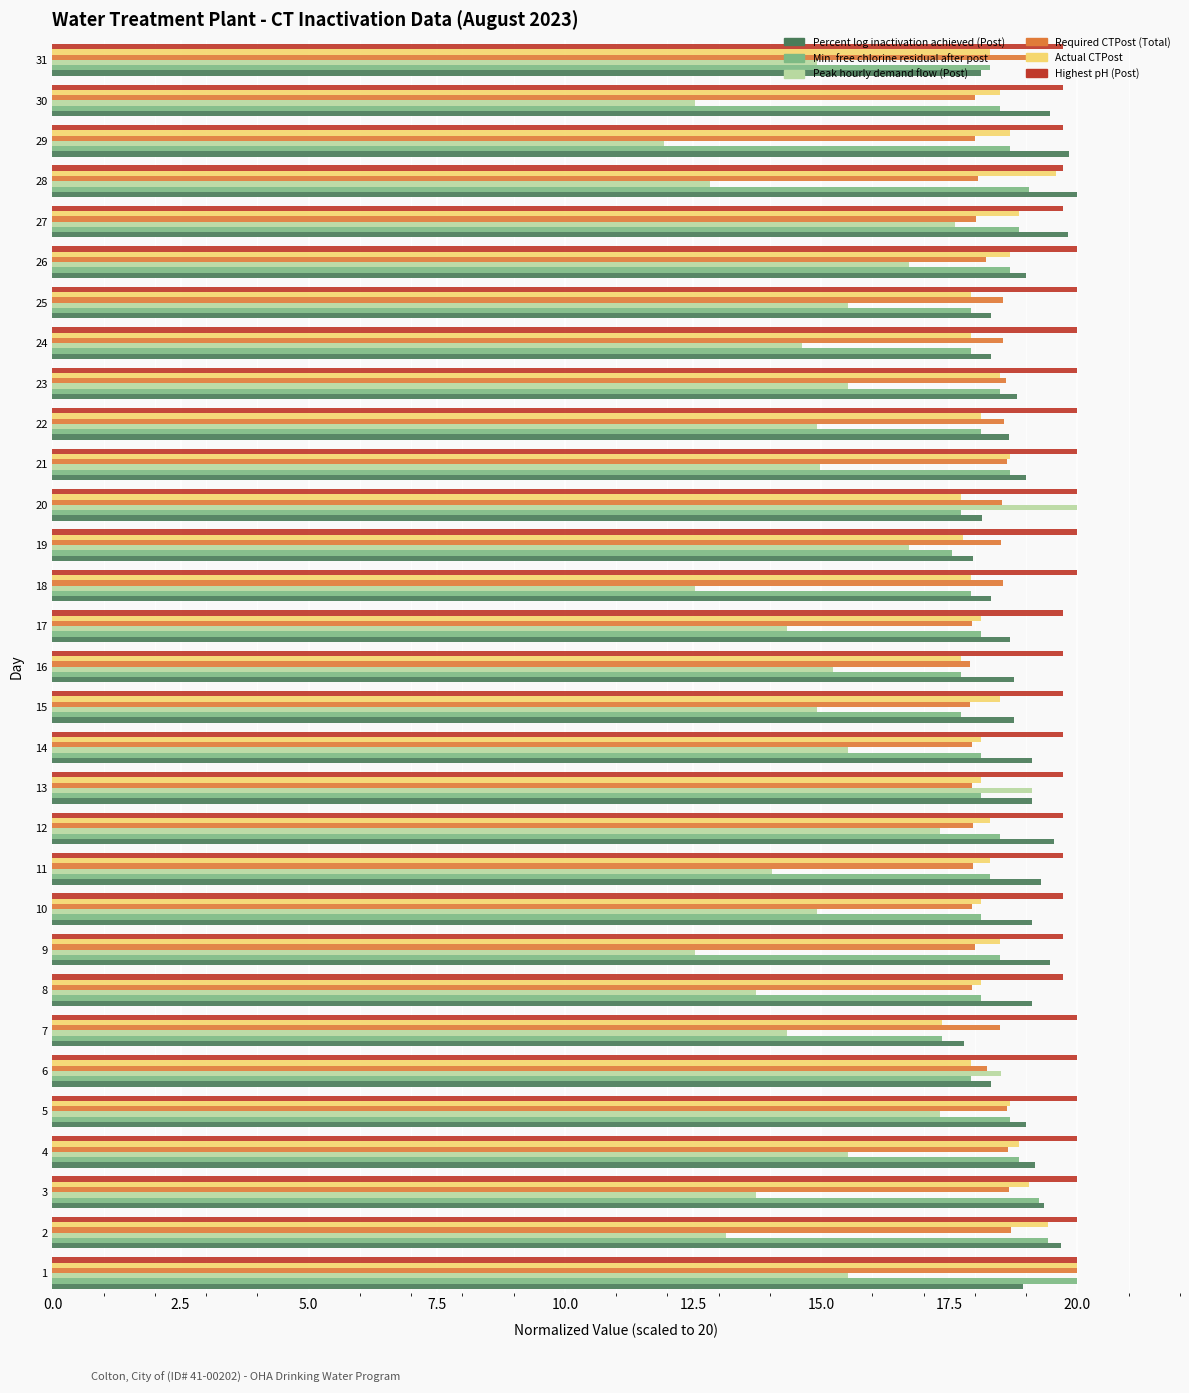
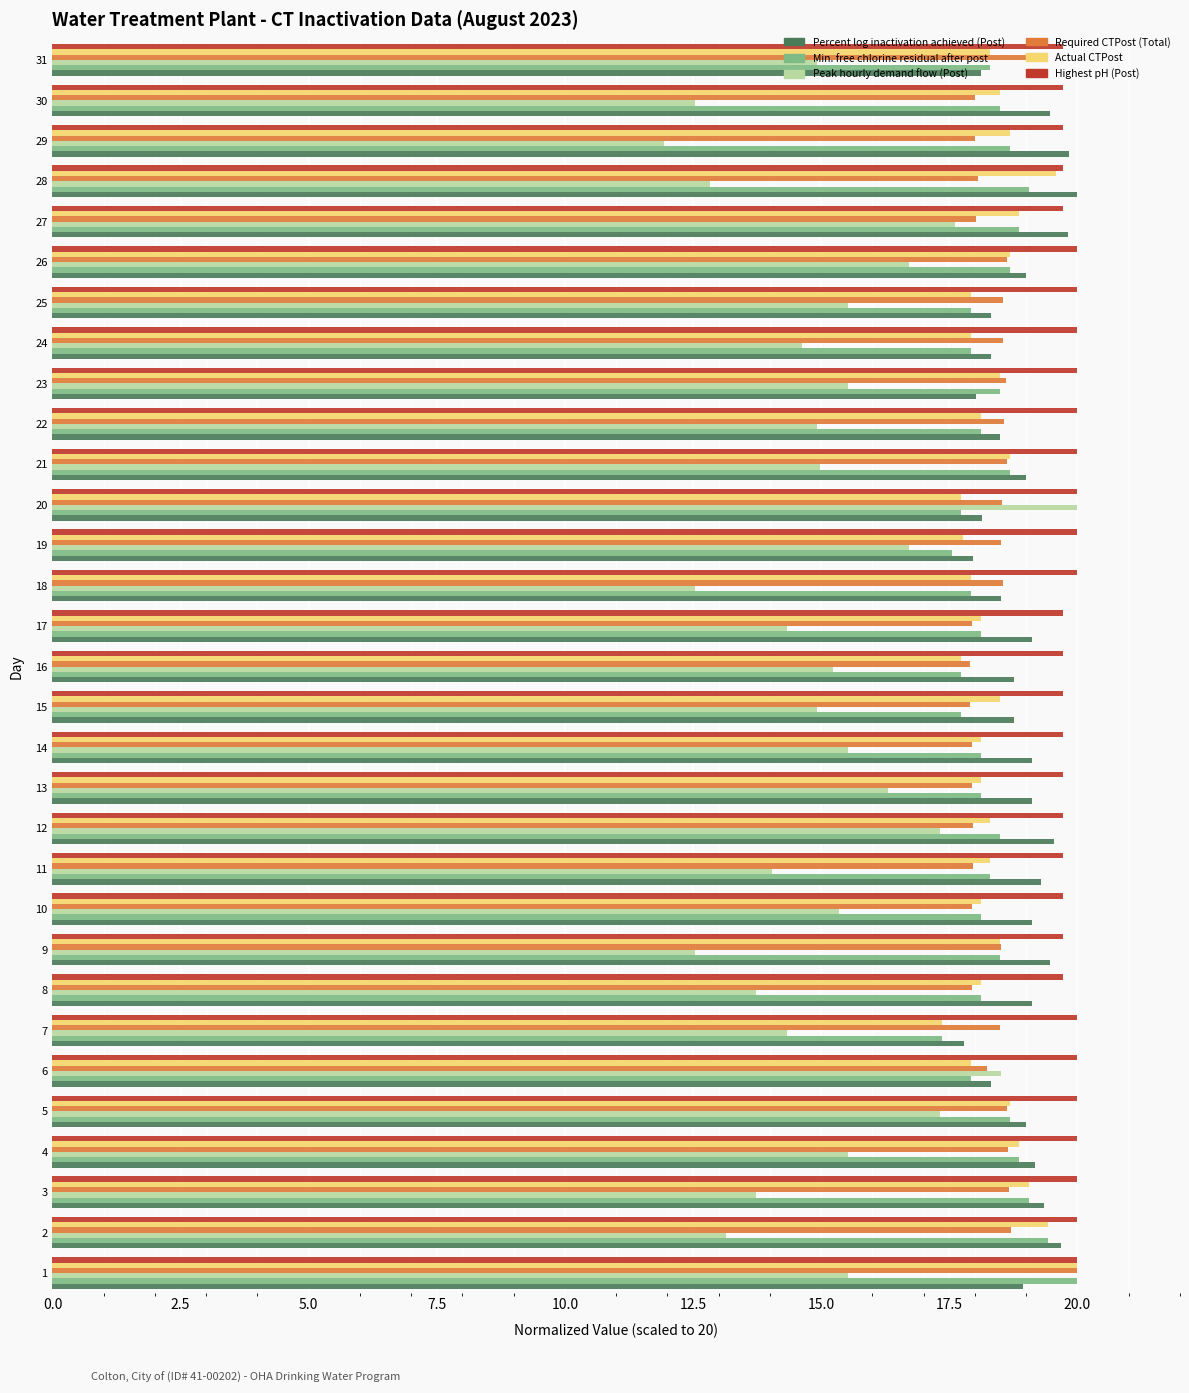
Required CTPost (Total), 26: 18.2 -> 18.6
Percent log inactivation achieved (Post), 23: 18.8 -> 18.0
Percent log inactivation achieved (Post), 22: 18.7 -> 18.5
Percent log inactivation achieved (Post), 18: 18.3 -> 18.5
Percent log inactivation achieved (Post), 17: 18.7 -> 19.1
Peak hourly demand flow (Post), 13: 19.1 -> 16.3
Peak hourly demand flow (Post), 10: 14.9 -> 15.3
Required CTPost (Total), 9: 18.0 -> 18.5
Min. free chlorine residual after post, 3: 19.2 -> 19.1
